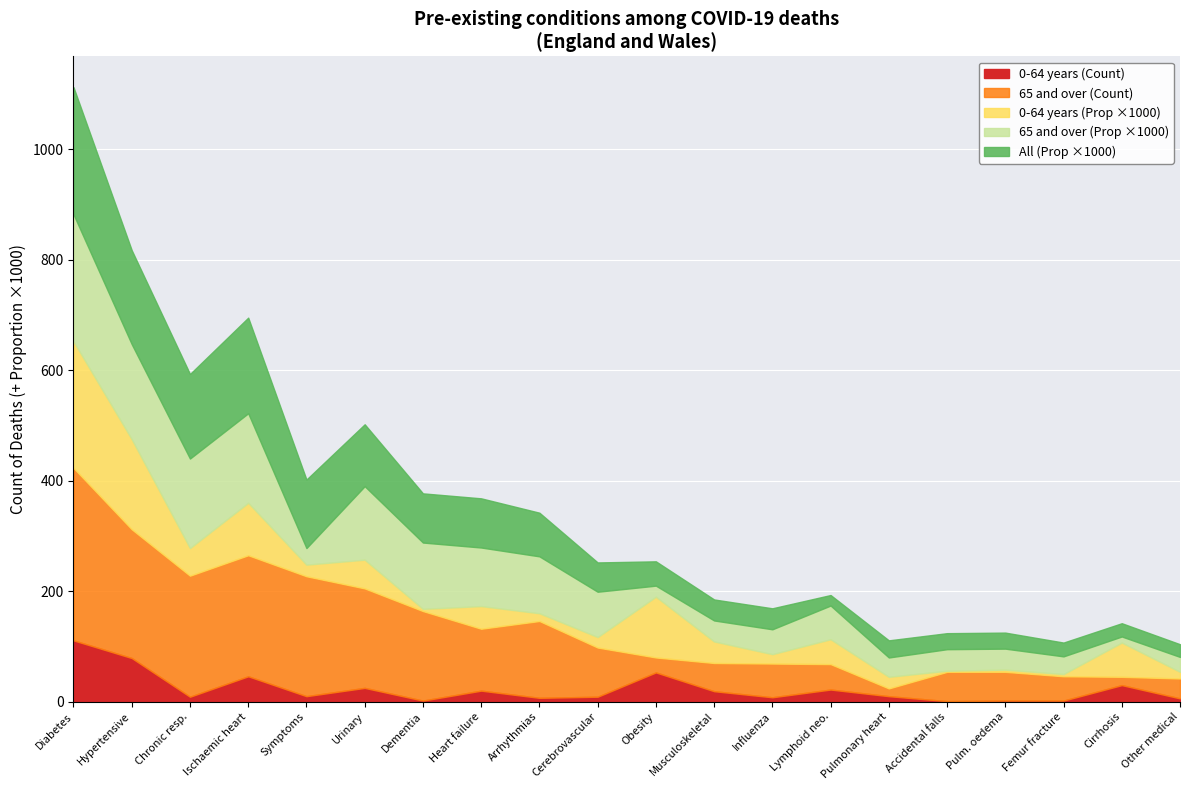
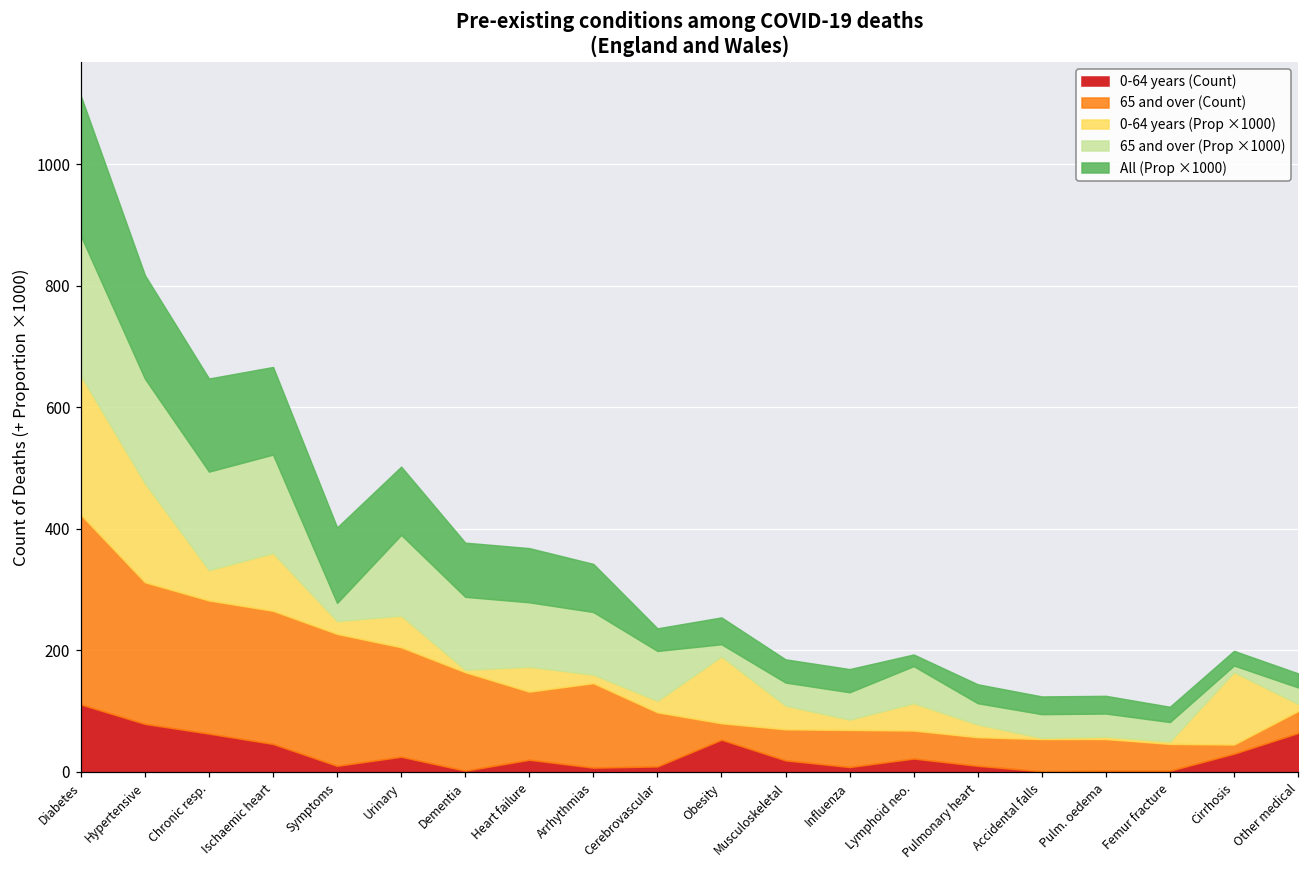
0-64 years (Count), Chronic resp.: 10 -> 60
All (Prop ×1000), Ischaemic heart: 170 -> 140
All (Prop ×1000), Cerebrovascular: 50 -> 40
65 and over (Count), Pulmonary heart: 10 -> 50
0-64 years (Prop ×1000), Cirrhosis: 60 -> 120
0-64 years (Count), Other medical: 10 -> 60
